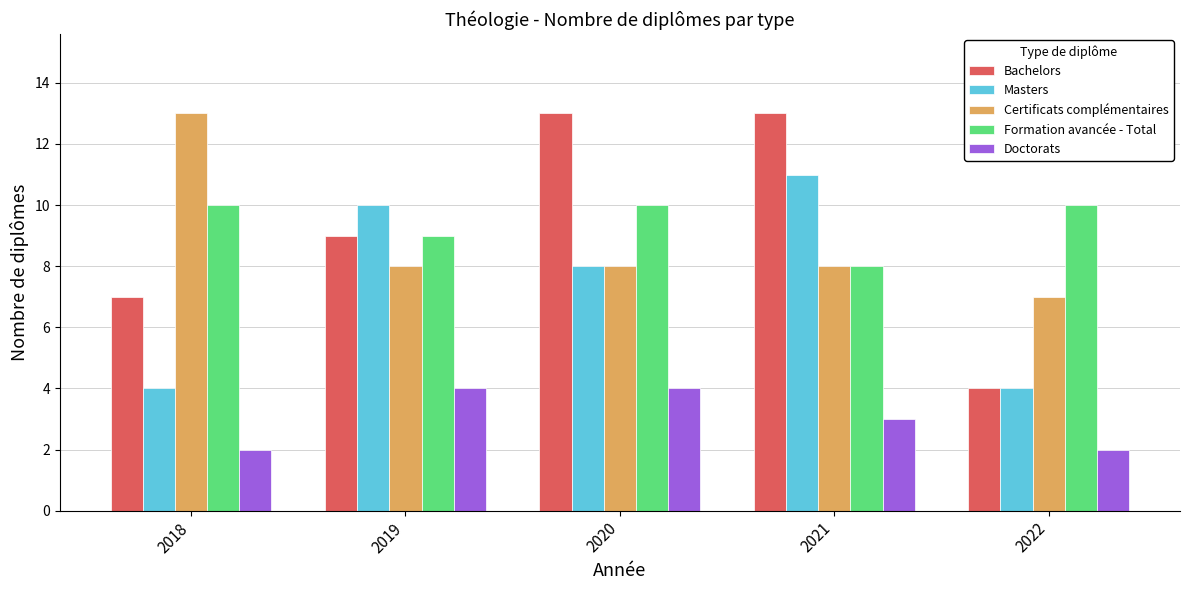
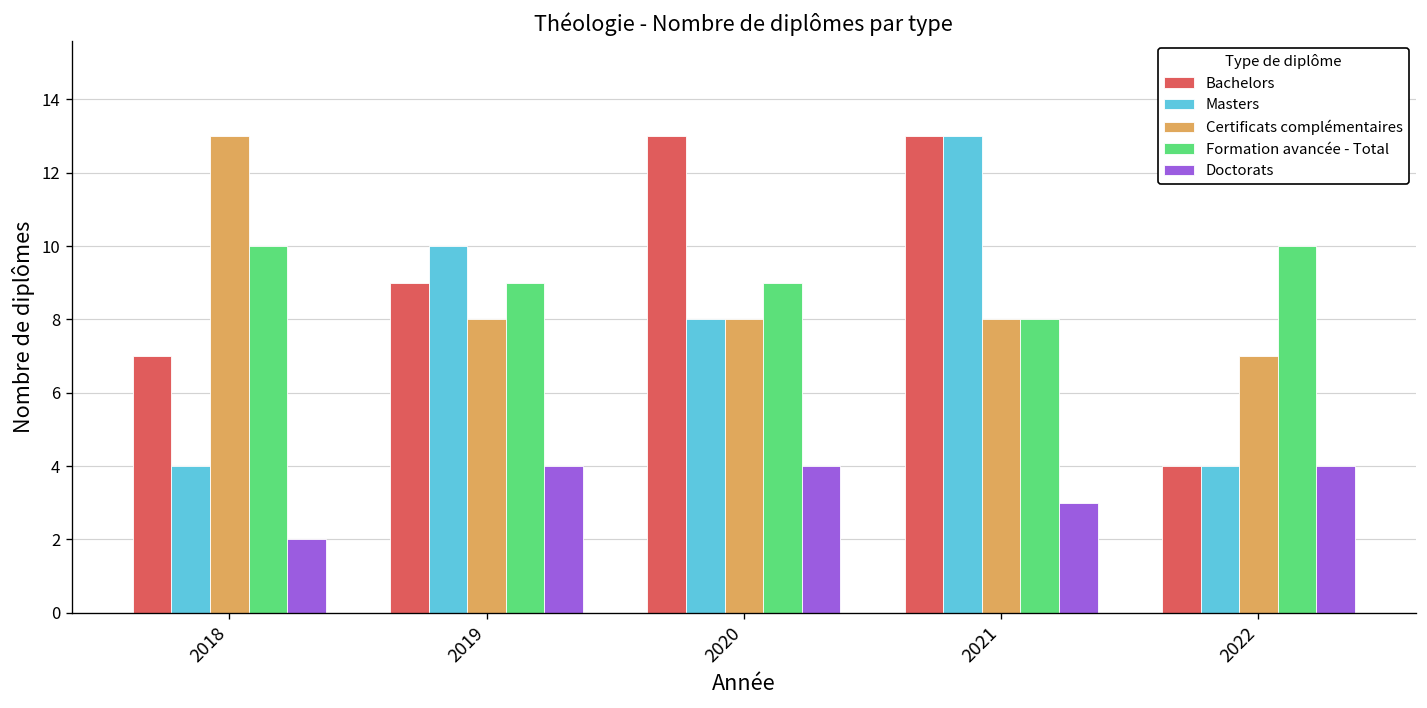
Formation avancée - Total, 2020: 10 -> 9
Masters, 2021: 11 -> 13
Doctorats, 2022: 2 -> 4
